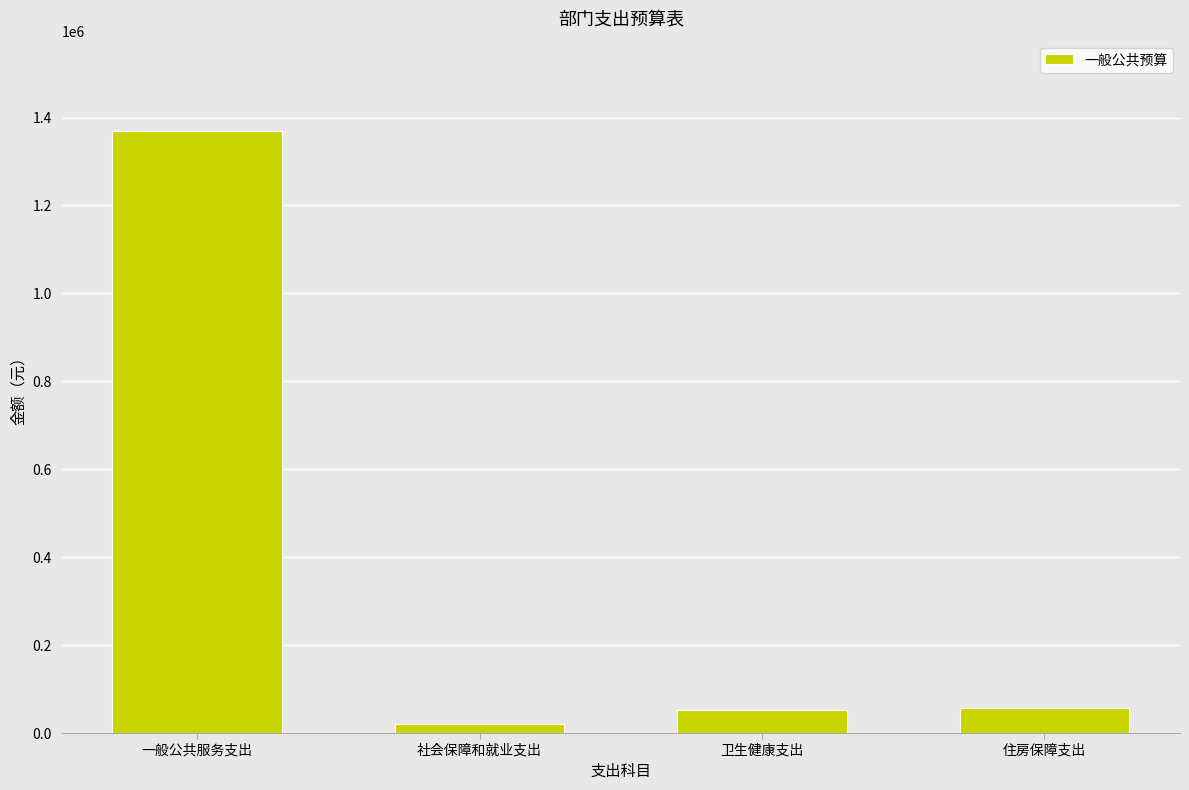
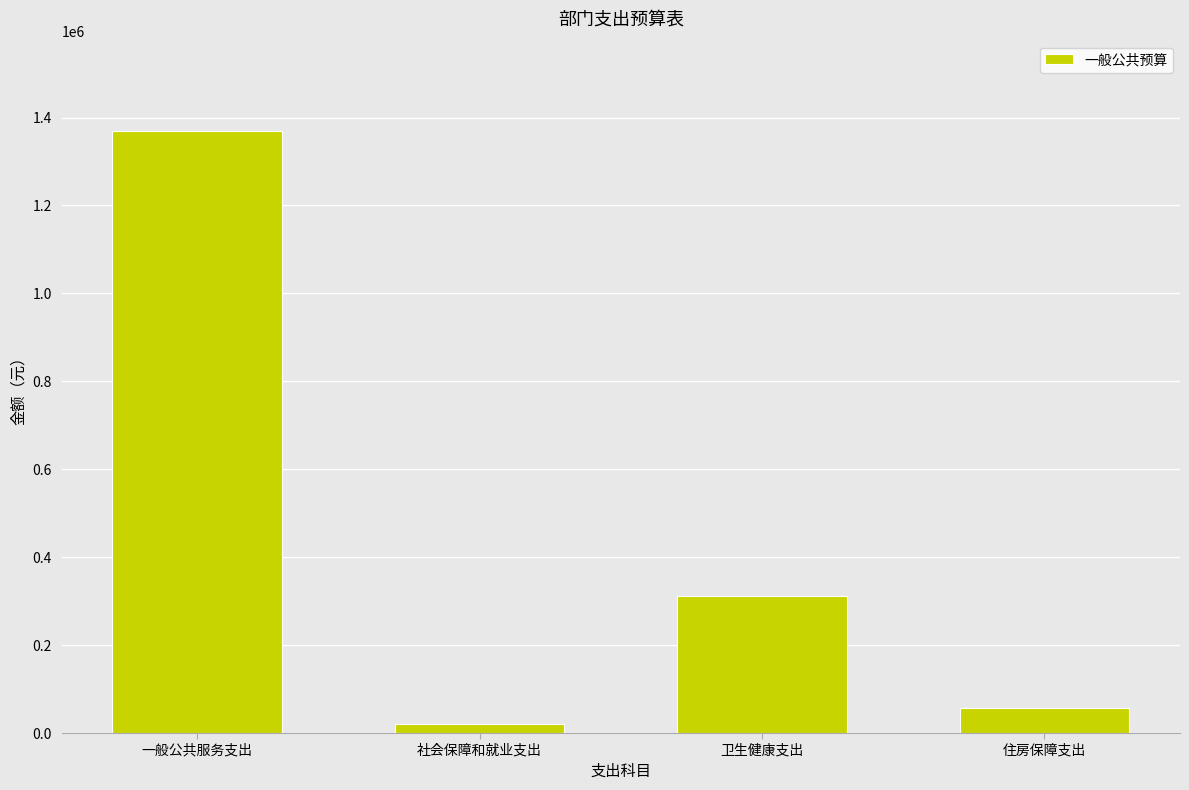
卫生健康支出: 50000 -> 310000
